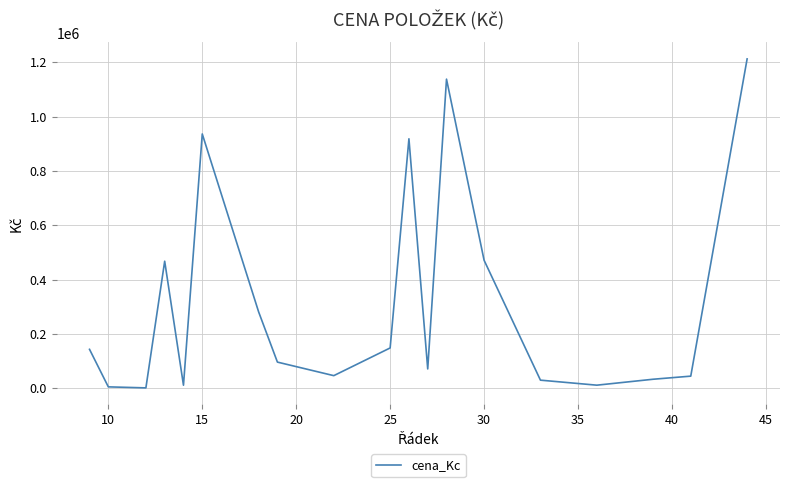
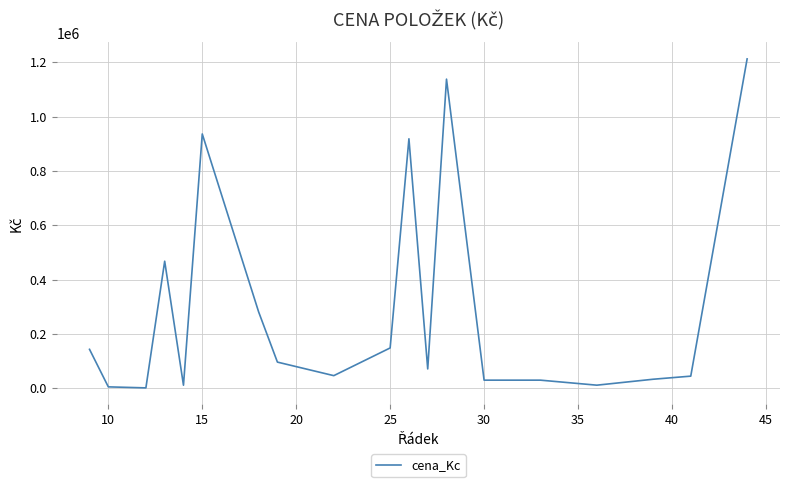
30: 470000 -> 30000
